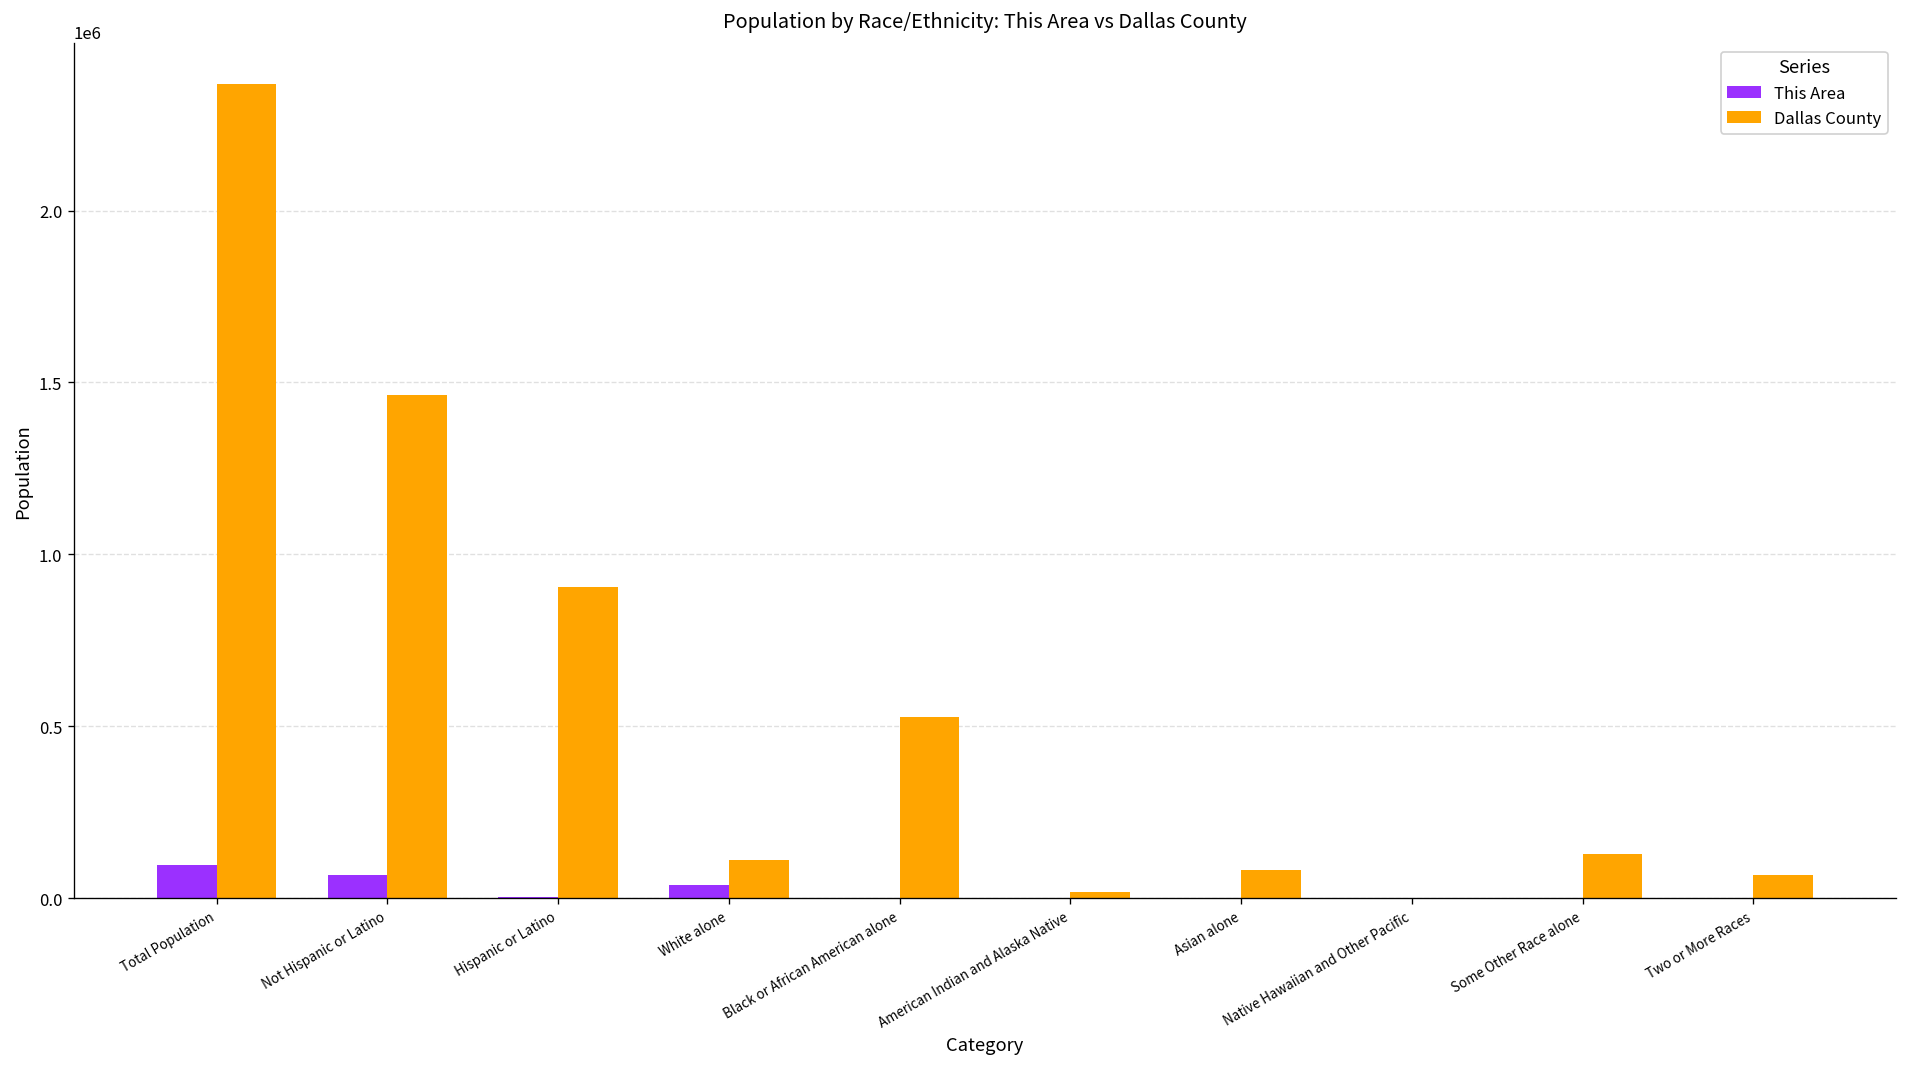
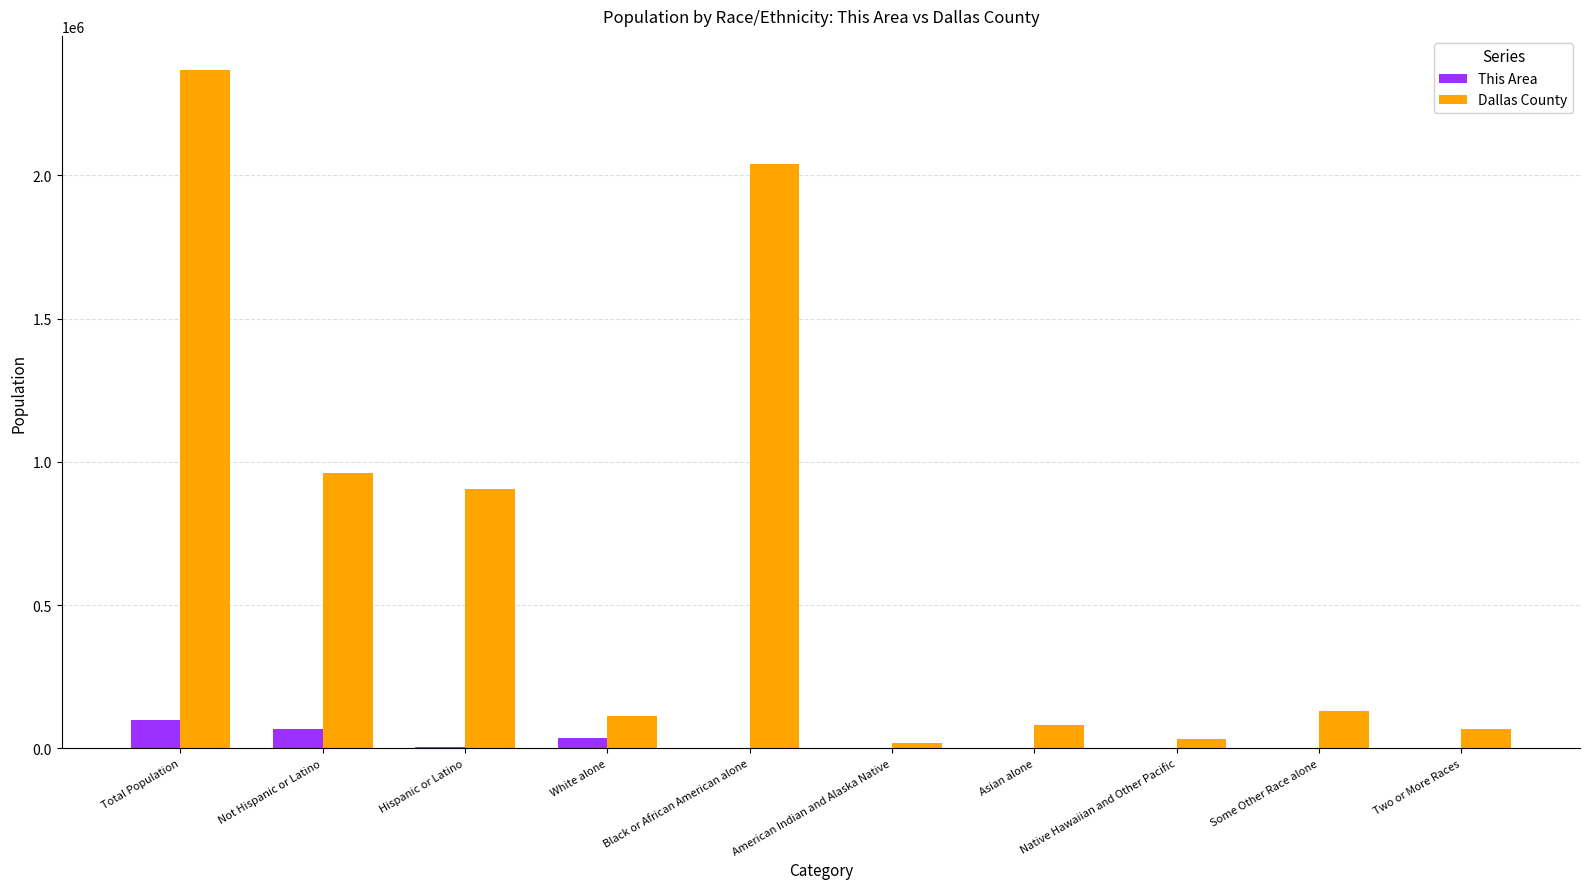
Dallas County, Not Hispanic or Latino: 1460000 -> 960000
Dallas County, Black or African American alone: 530000 -> 2040000
Dallas County, Native Hawaiian and Other Pacific: 0 -> 30000
